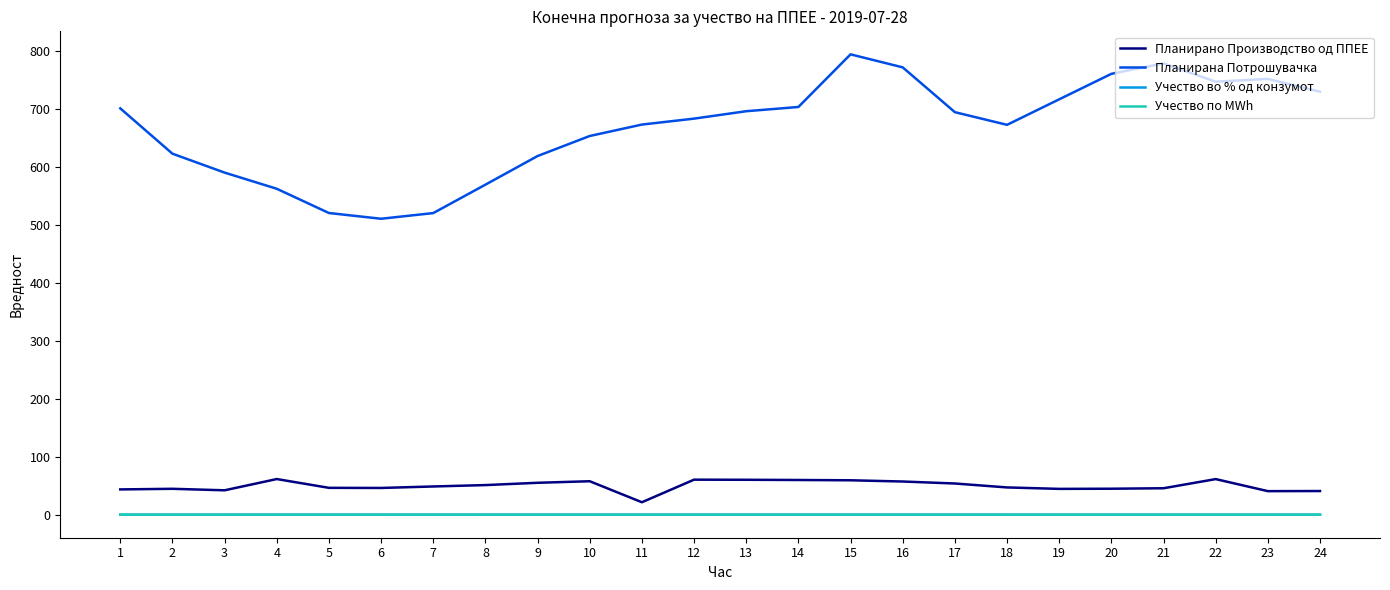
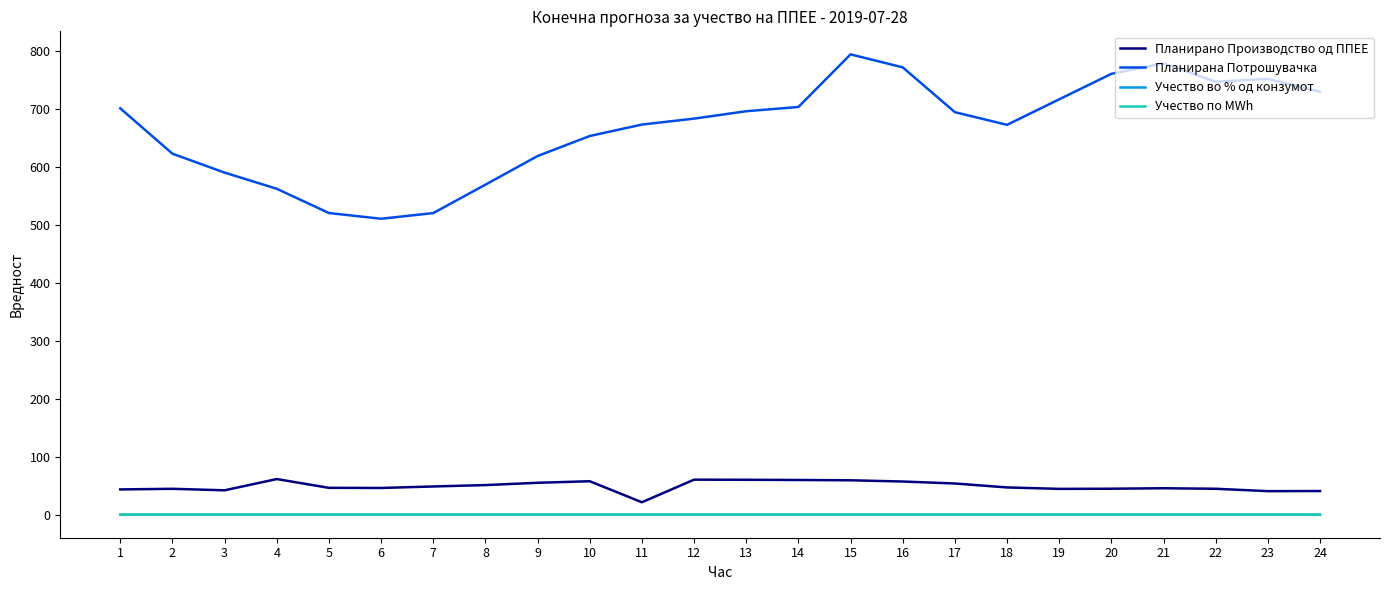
Планирано Производство од ППЕЕ, 22: 60 -> 40
